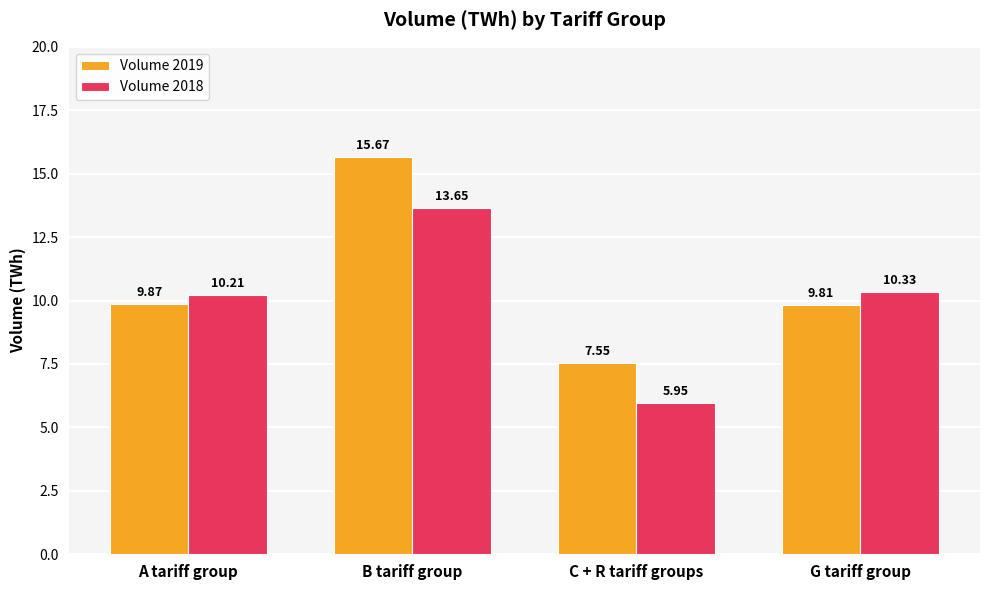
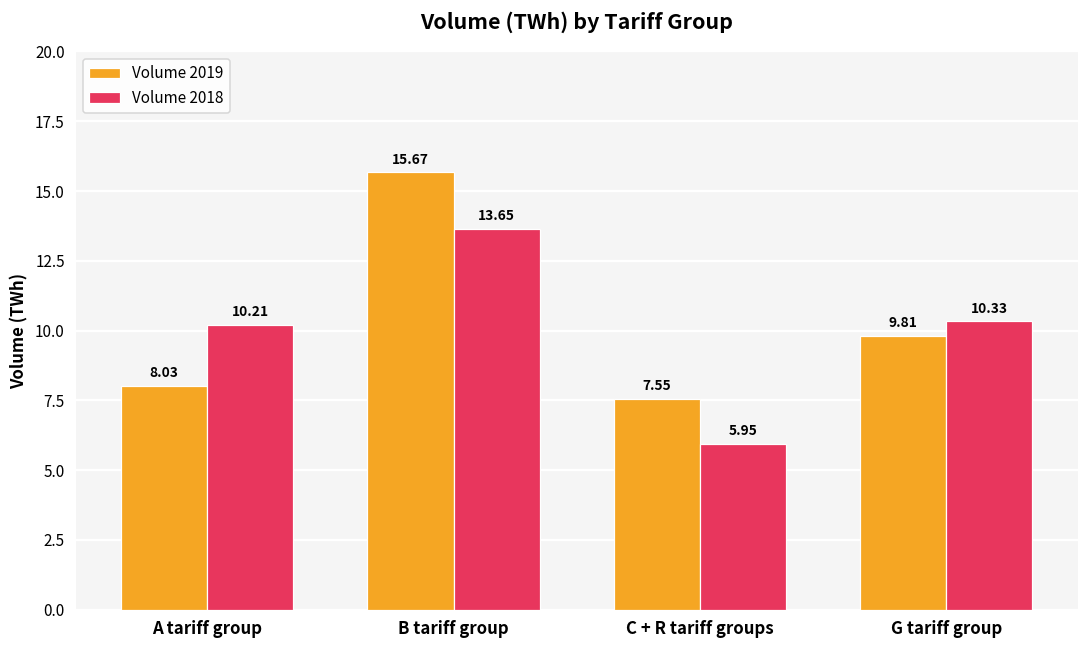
Volume 2019, A tariff group: 9.87 -> 8.03
